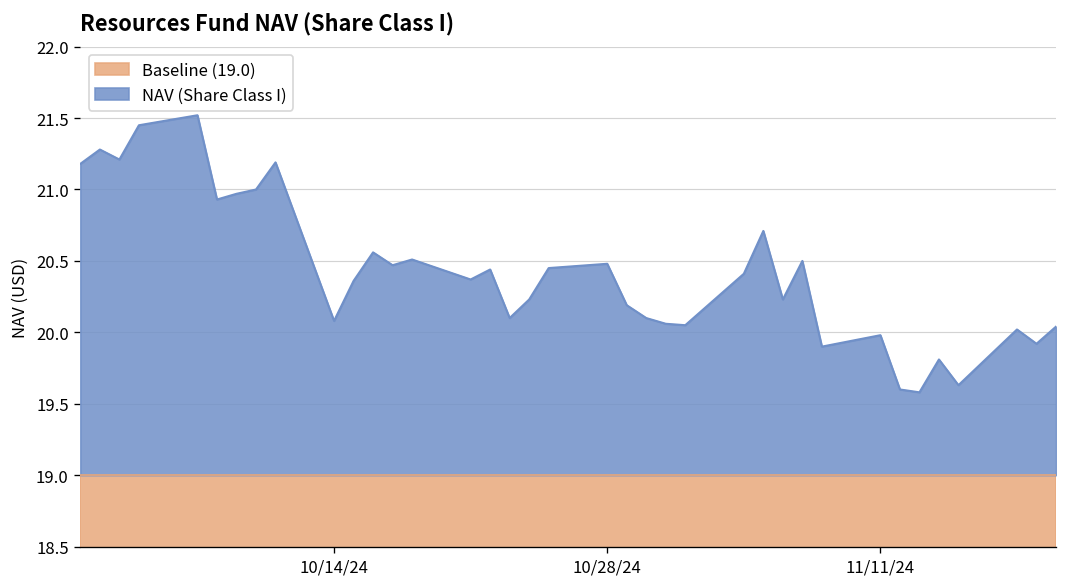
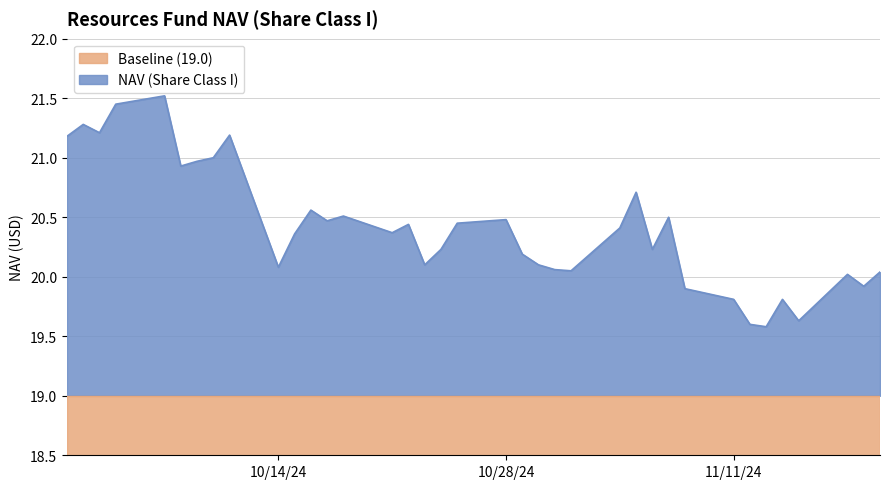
NAV (Share Class I), 11/11/24: 19.98 -> 19.81
